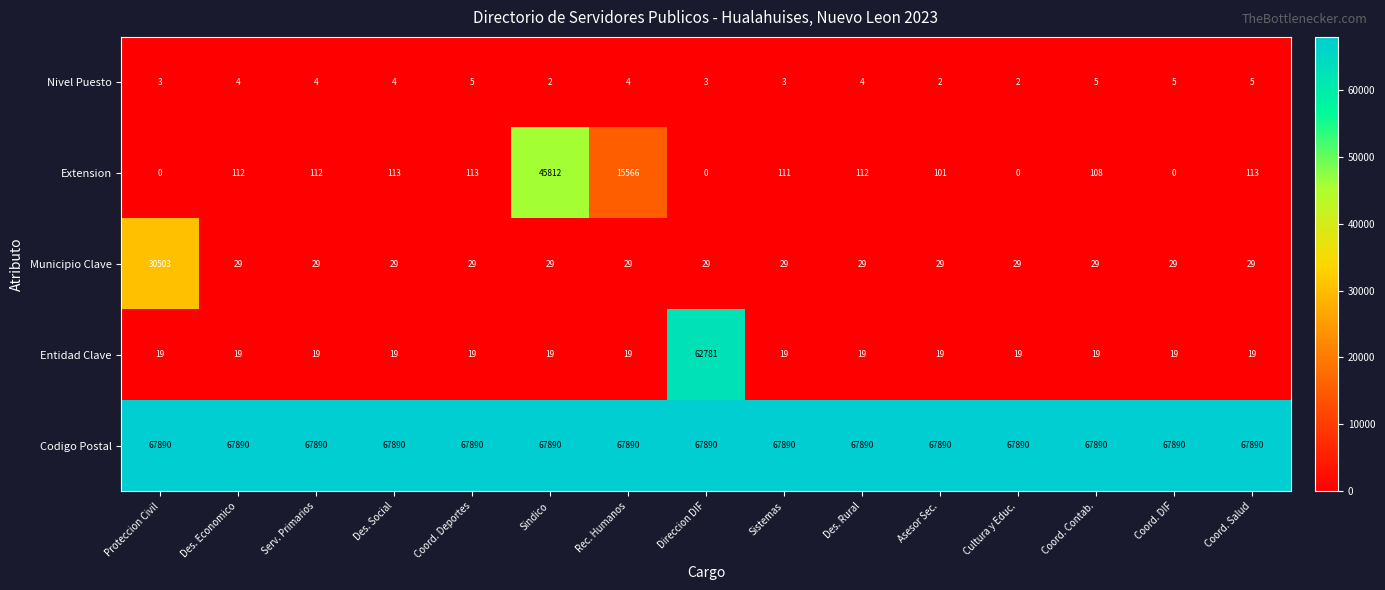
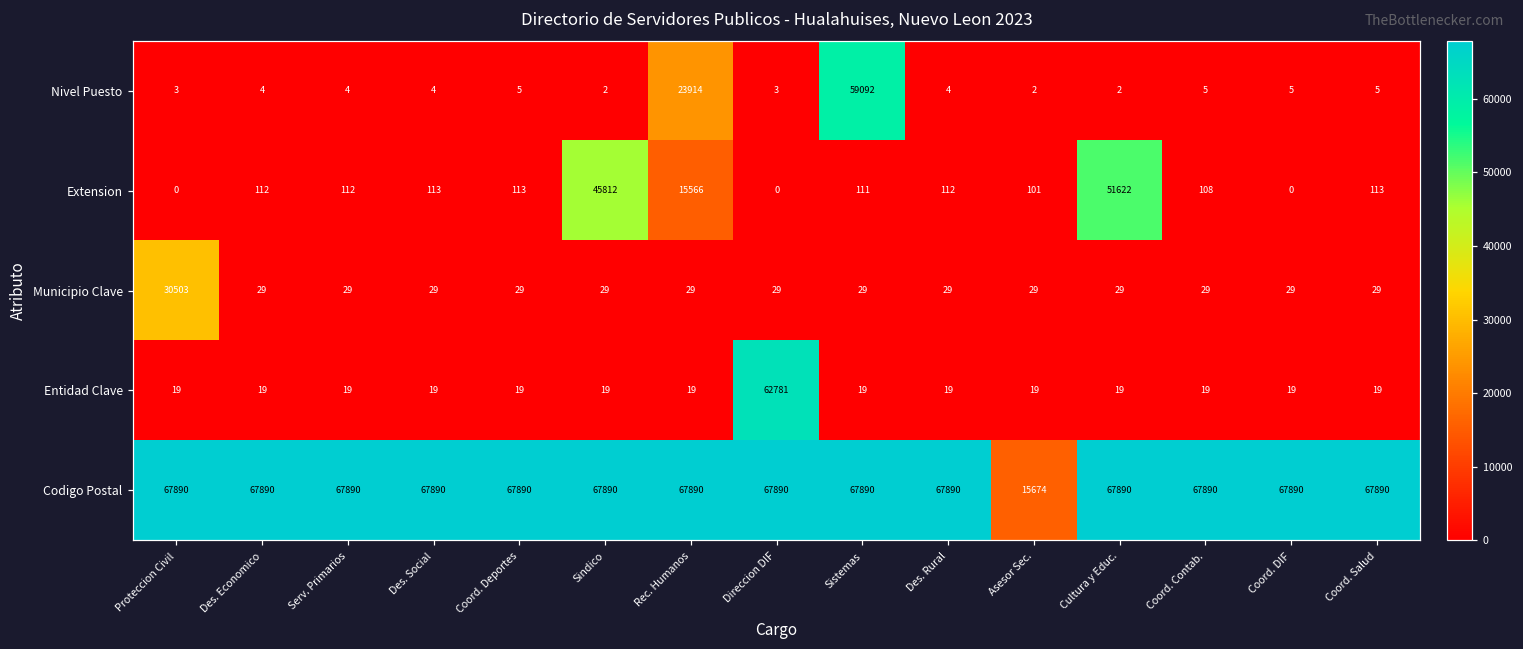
Nivel Puesto, Rec. Humanos: 4 -> 23914
Nivel Puesto, Sistemas: 3 -> 59092
Extension, Cultura y Educ.: 0 -> 51622
Codigo Postal, Asesor Sec.: 67890 -> 15674
